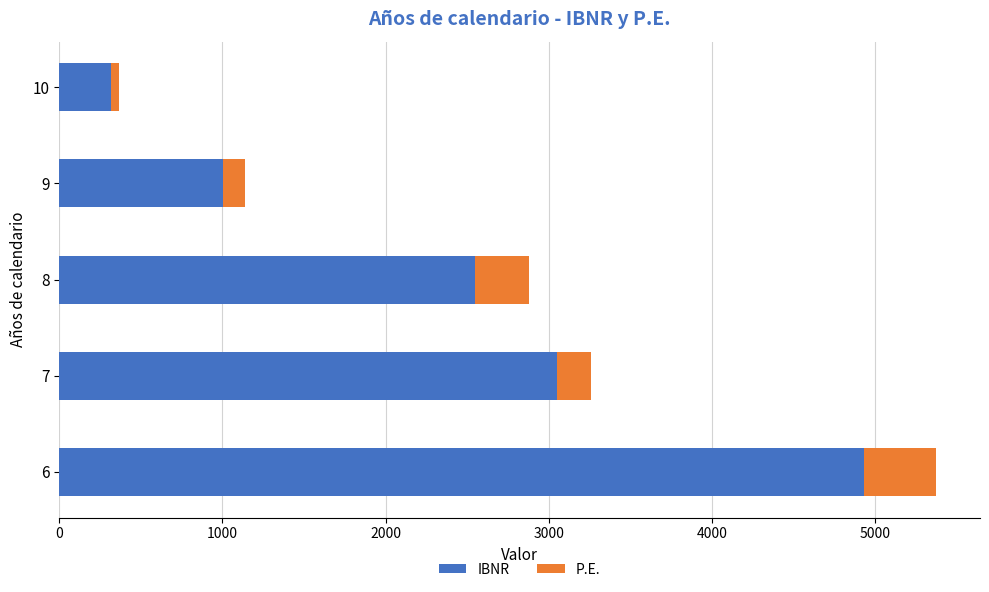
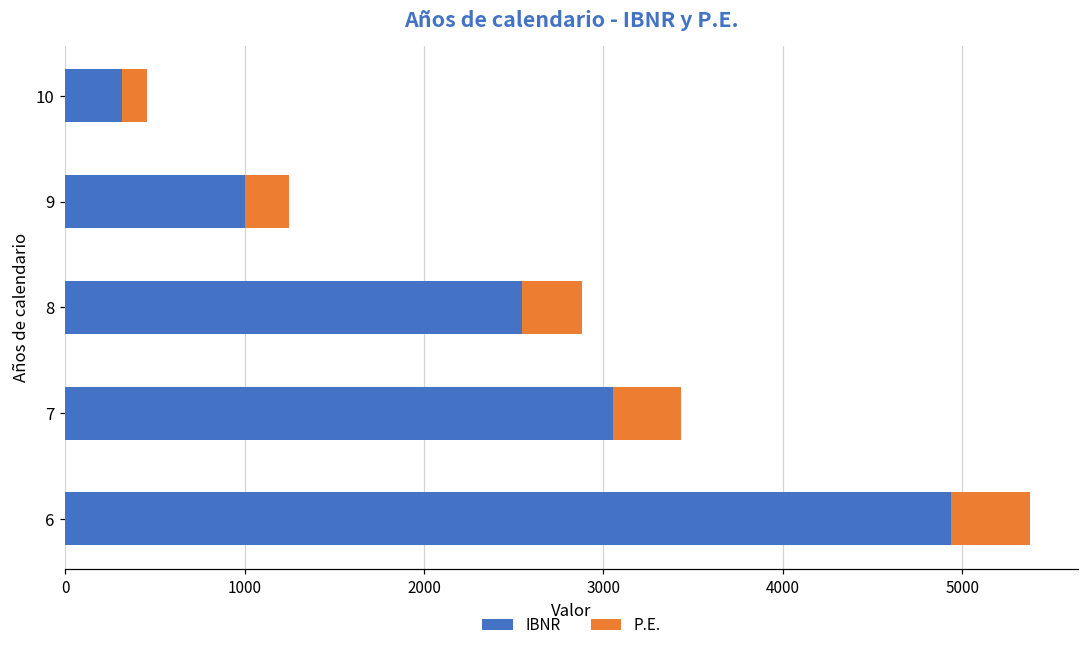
P.E., 10: 50 -> 140
P.E., 9: 140 -> 240
P.E., 7: 210 -> 380
